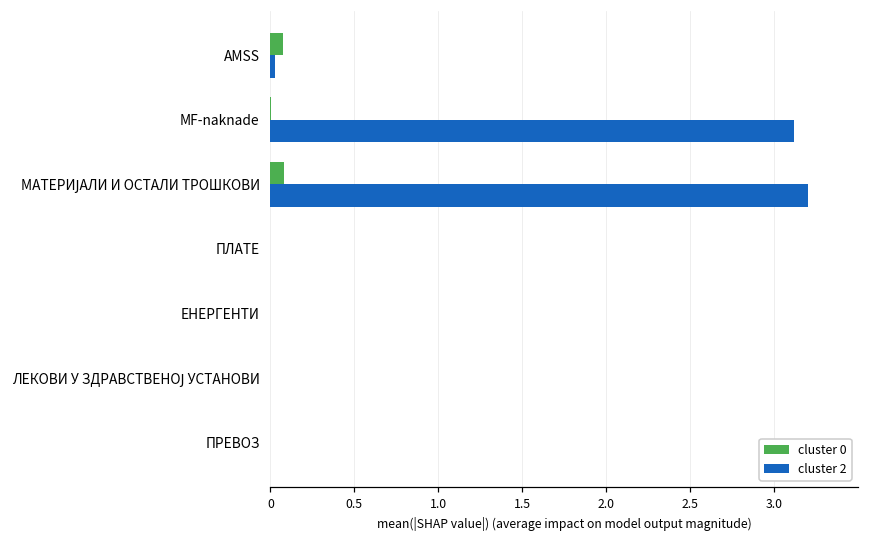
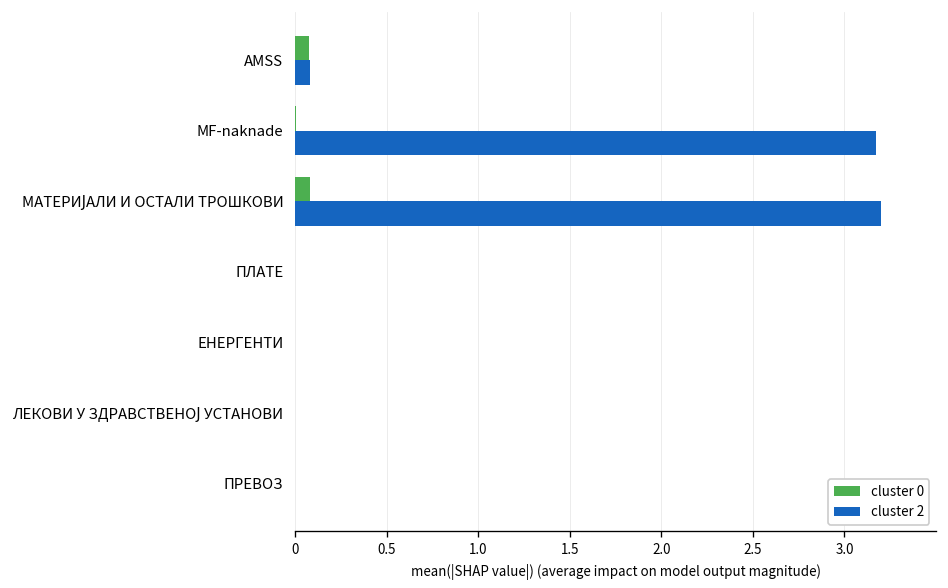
cluster 2, AMSS: 0.03 -> 0.08
cluster 2, MF-naknade: 3.12 -> 3.17
